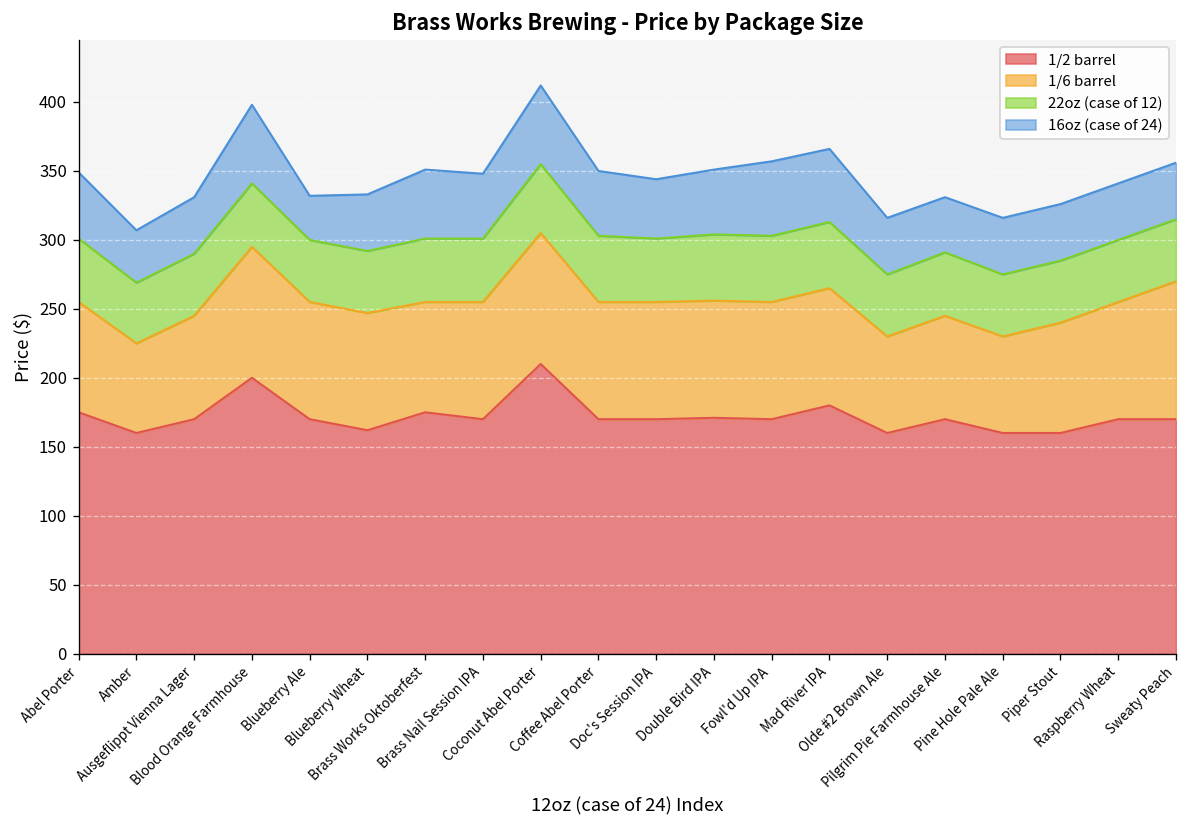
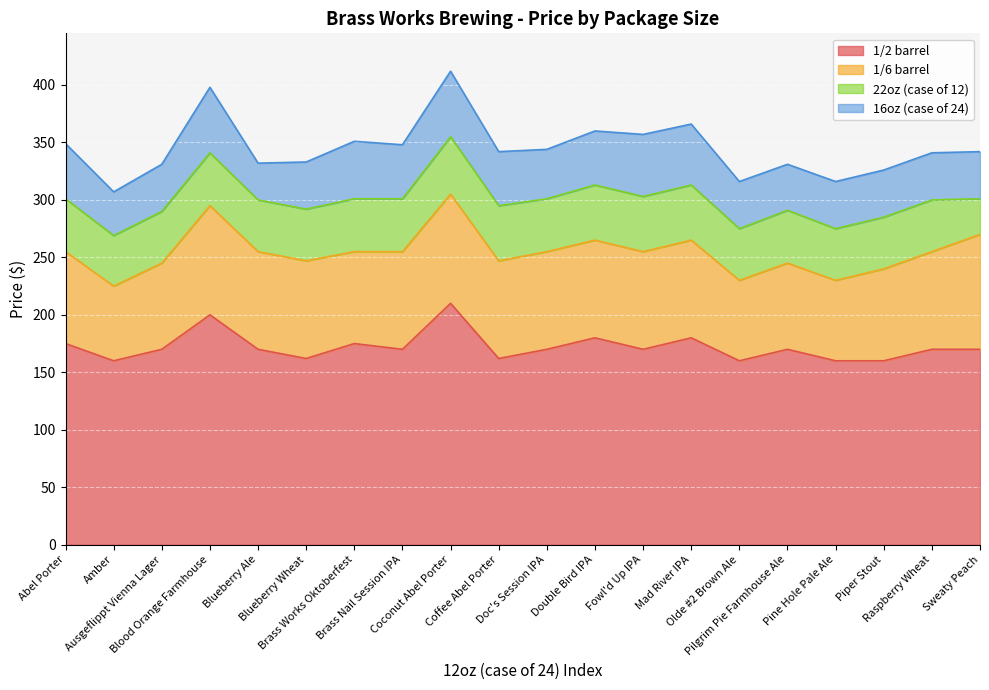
1/2 barrel, Coffee Abel Porter: 170 -> 162
1/2 barrel, Double Bird IPA: 171 -> 180
22oz (case of 12), Sweaty Peach: 45 -> 31
